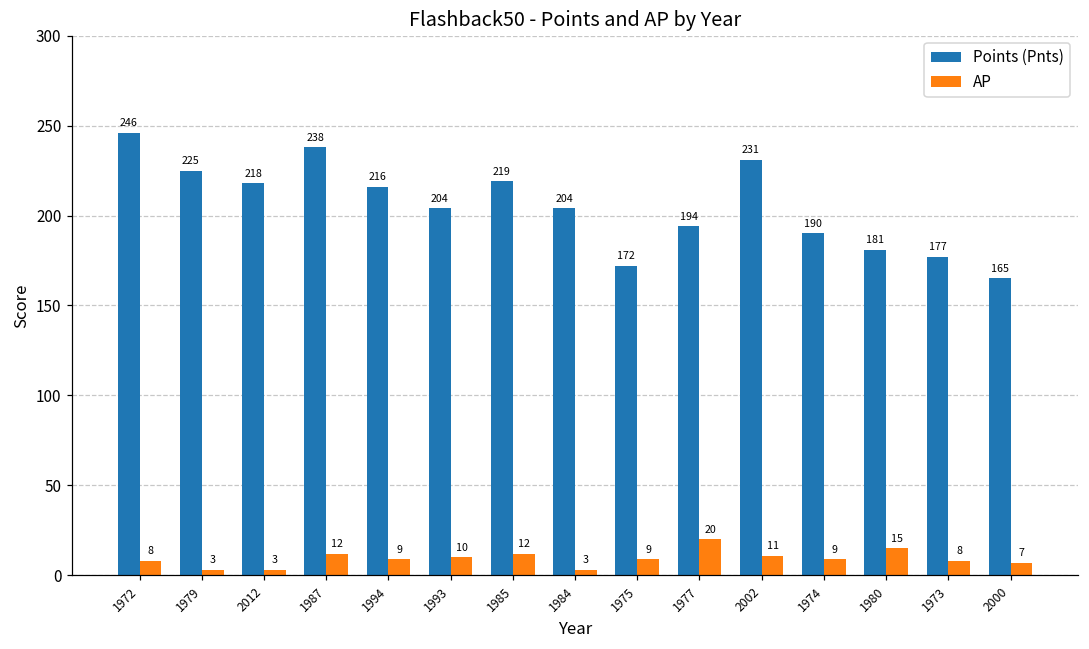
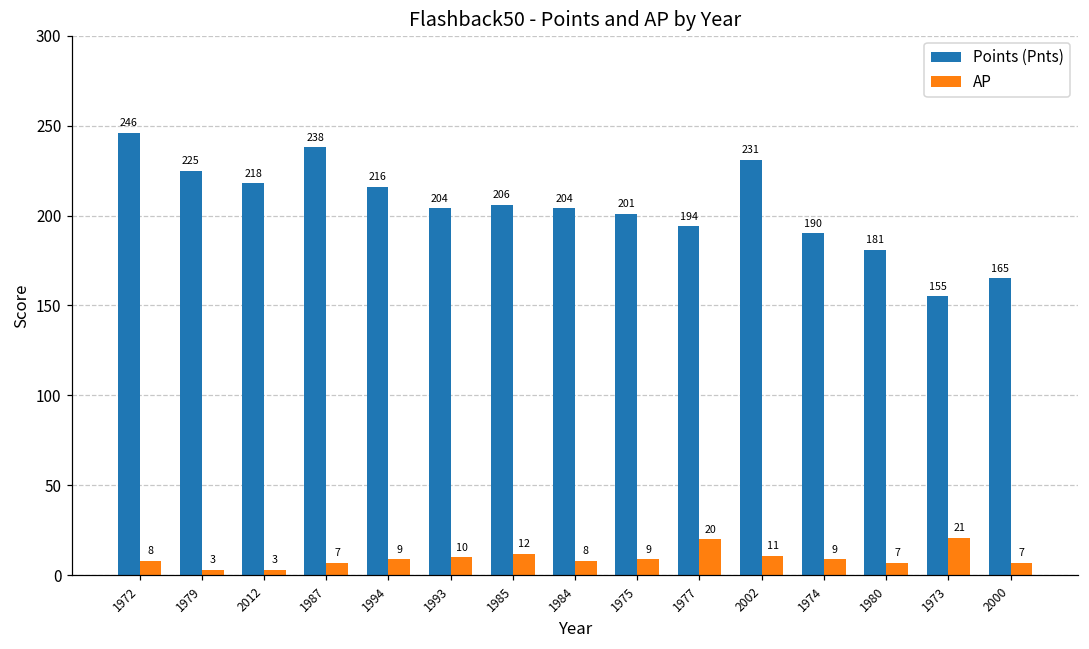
AP, 1987: 12 -> 7
Points (Pnts), 1985: 219 -> 206
AP, 1984: 3 -> 8
Points (Pnts), 1975: 172 -> 201
AP, 1980: 15 -> 7
Points (Pnts), 1973: 177 -> 155
AP, 1973: 8 -> 21
